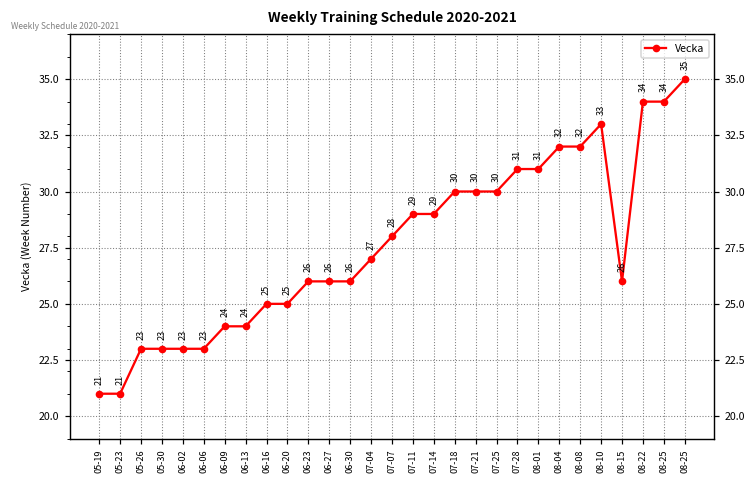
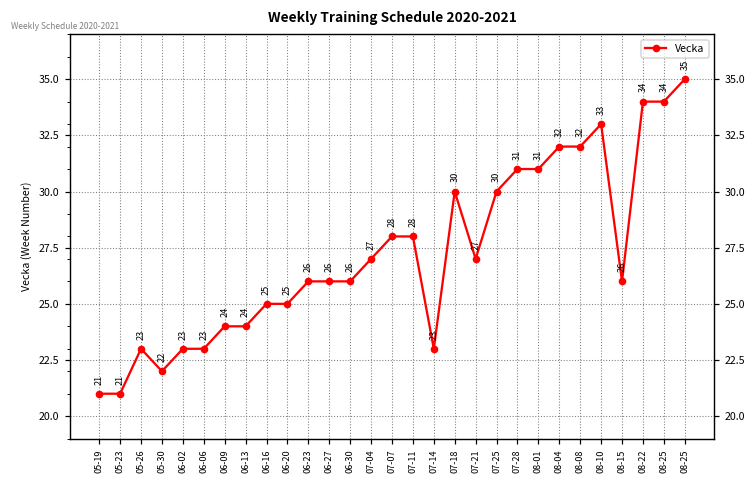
05-30: 23 -> 22
07-11: 29 -> 28
07-14: 29 -> 23
07-21: 30 -> 27
